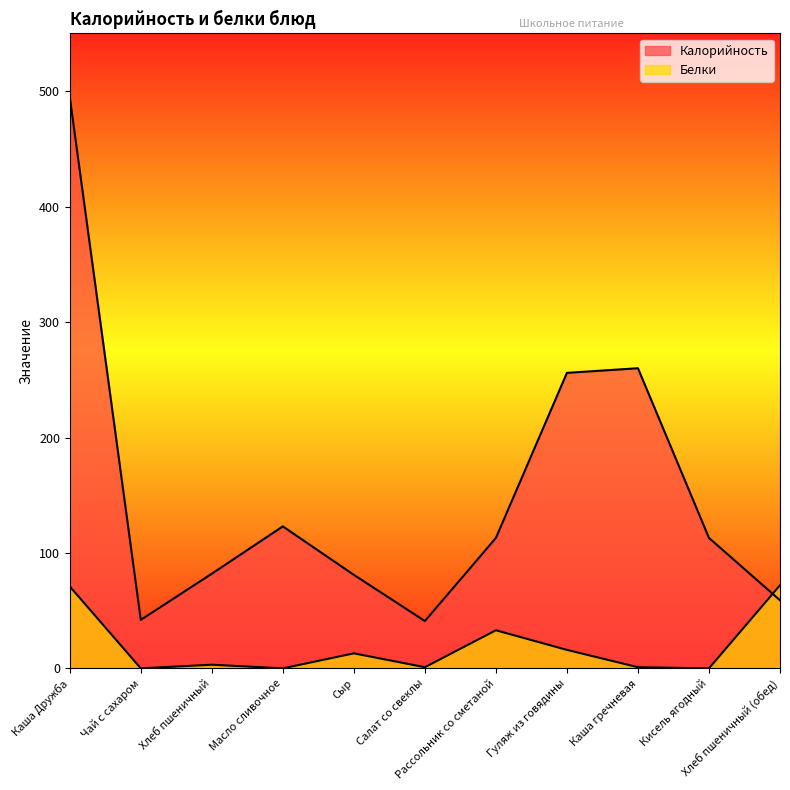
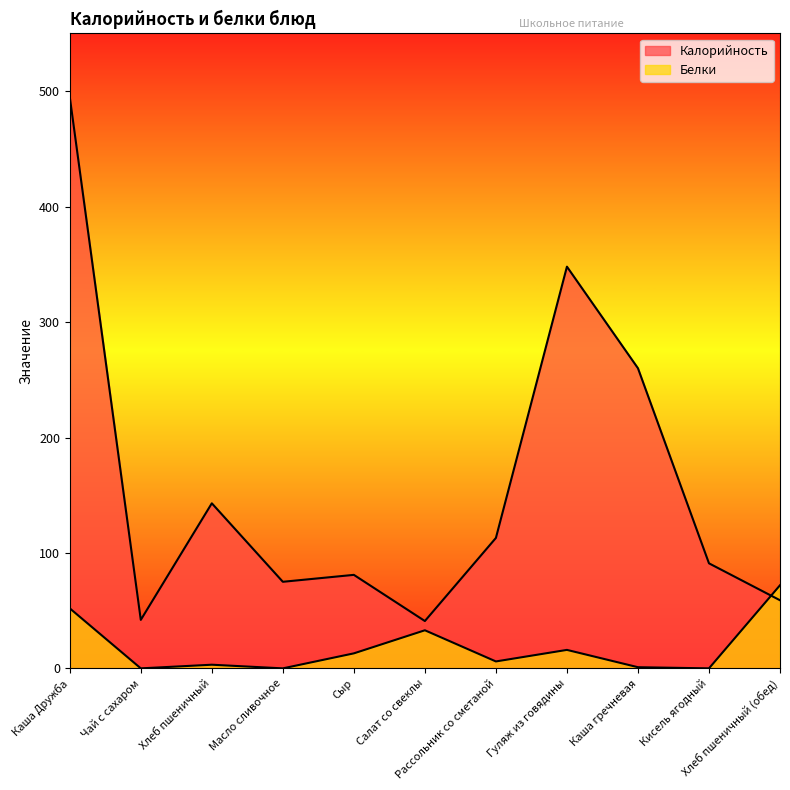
Белки, Каша Дружба: 71 -> 52
Калорийность, Хлеб пшеничный: 82 -> 143
Калорийность, Масло сливочное: 123 -> 75
Белки, Салат со свеклы: 1 -> 33
Белки, Рассольник со сметаной: 33 -> 6
Калорийность, Гуляж из говядины: 256 -> 348
Калорийность, Кисель ягодный: 113 -> 91
